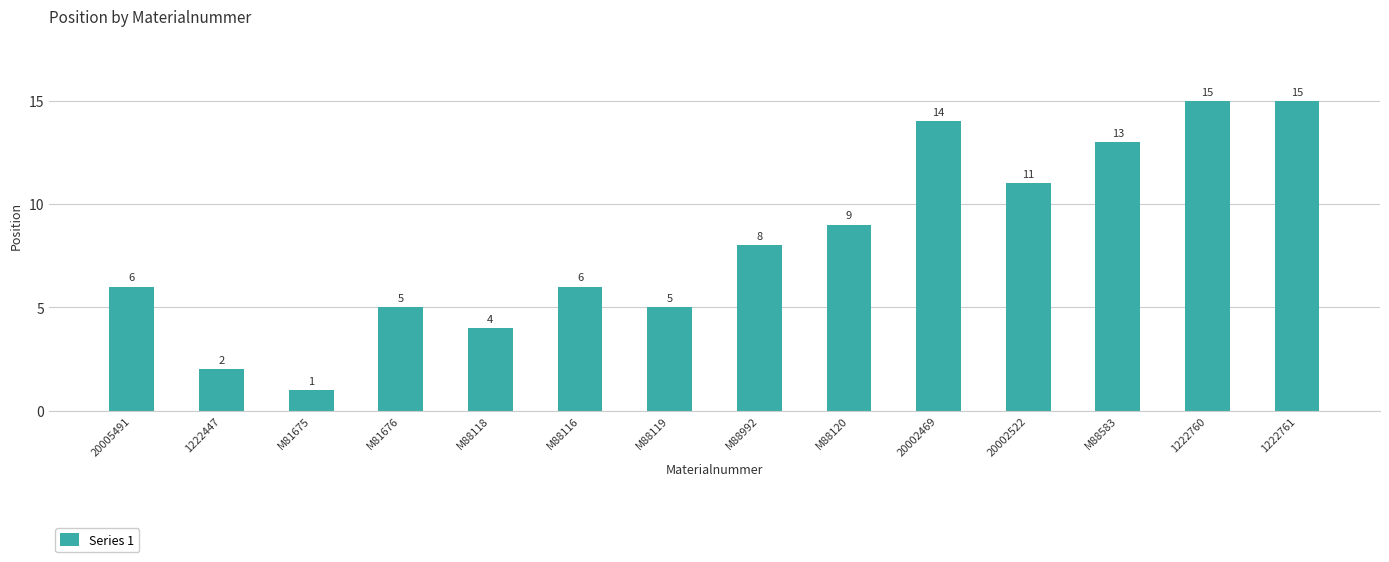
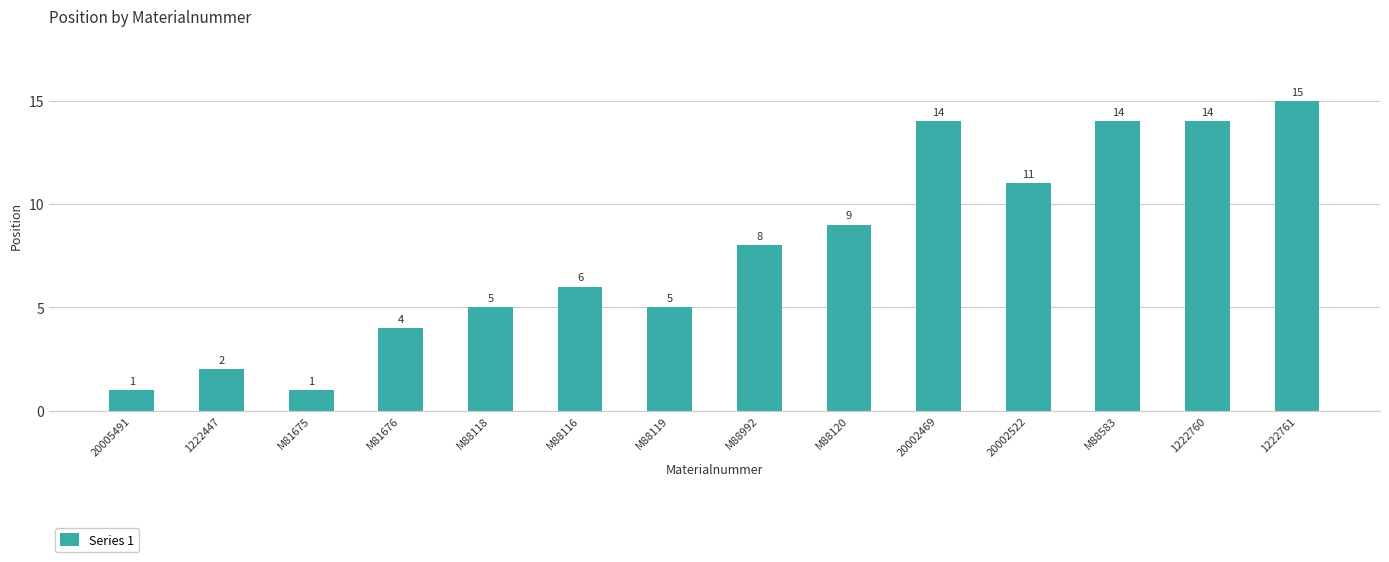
20005491: 6 -> 1
M81676: 5 -> 4
M88118: 4 -> 5
M88583: 13 -> 14
1222760: 15 -> 14
